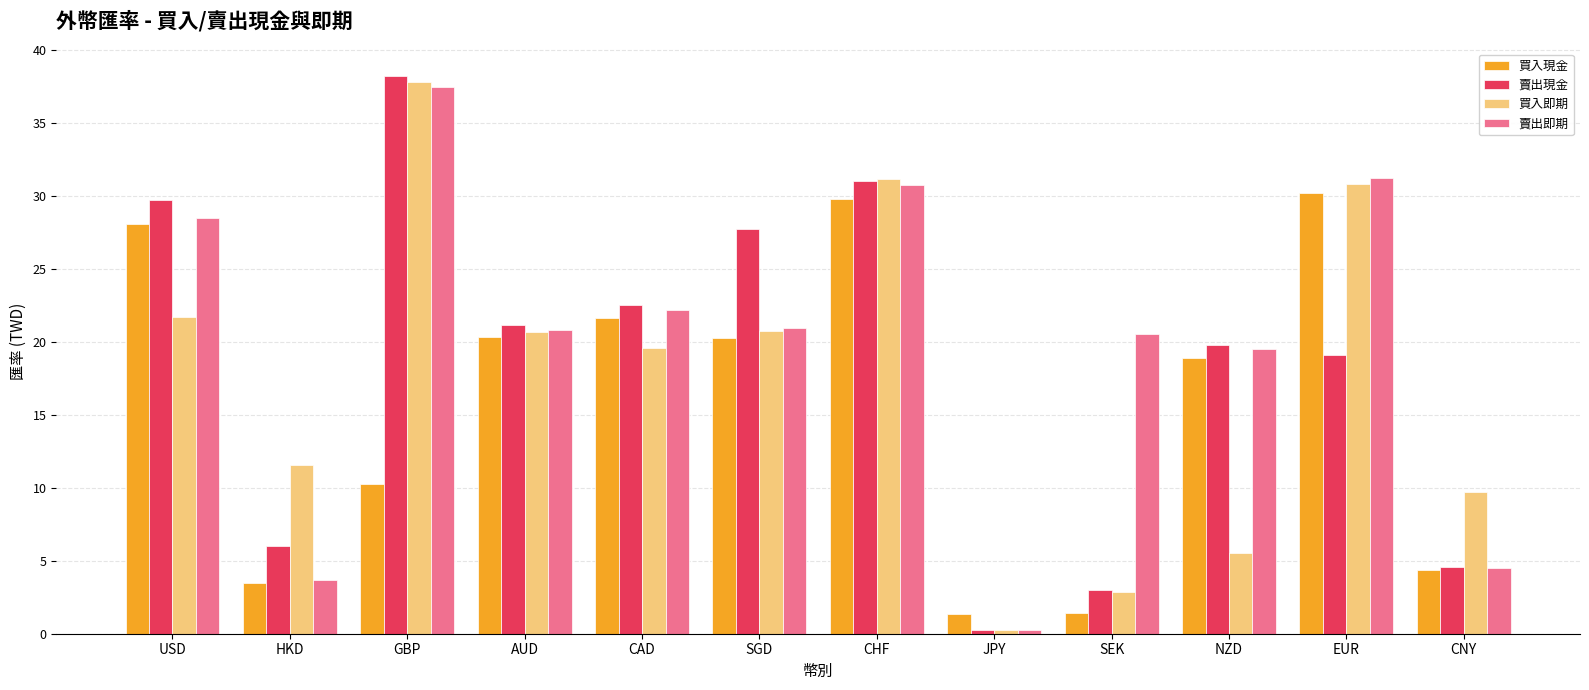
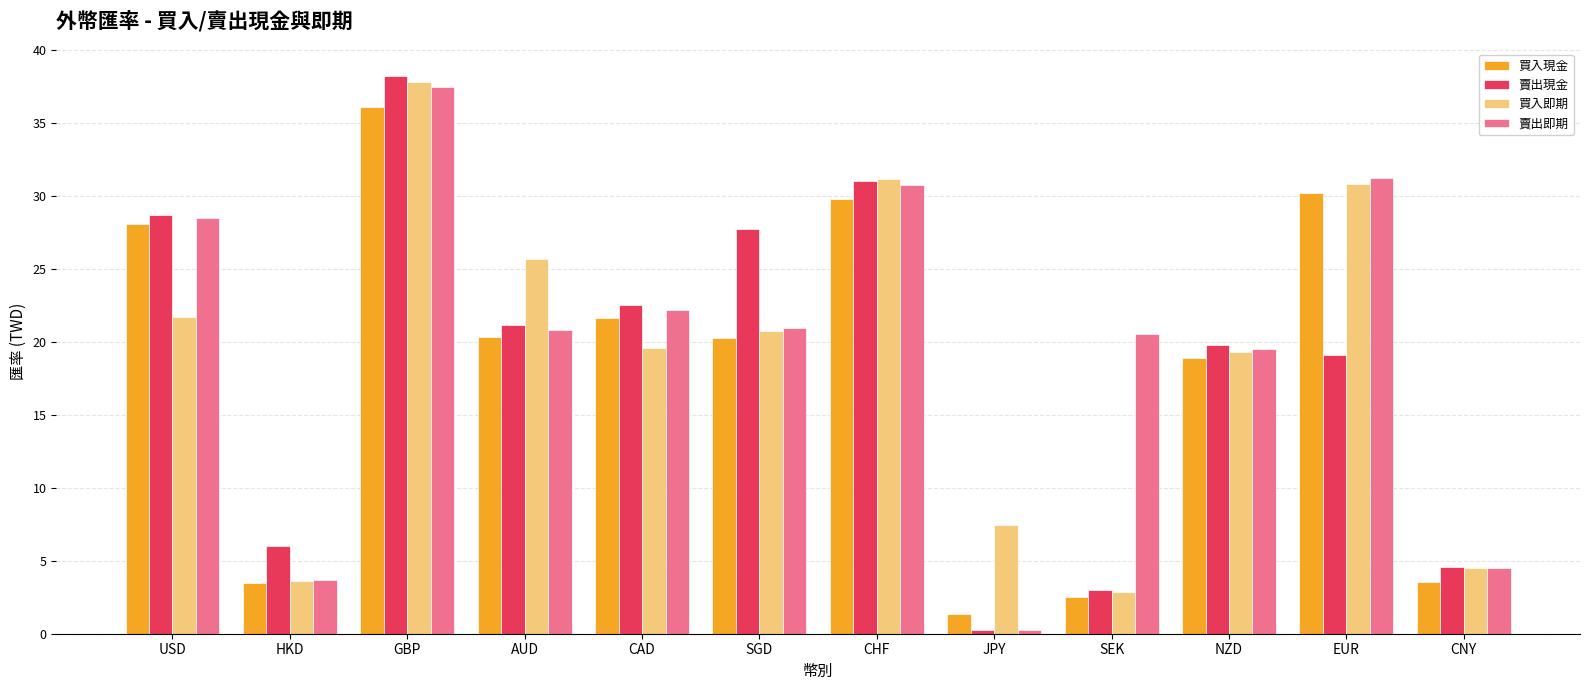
賣出現金, USD: 29.7 -> 28.7
買入即期, HKD: 11.6 -> 3.6
買入現金, GBP: 10.3 -> 36.1
買入即期, AUD: 20.6 -> 25.6
買入即期, JPY: 0.2 -> 7.4
買入現金, SEK: 1.4 -> 2.5
買入即期, NZD: 5.6 -> 19.3
買入現金, CNY: 4.4 -> 3.5
買入即期, CNY: 9.7 -> 4.5
